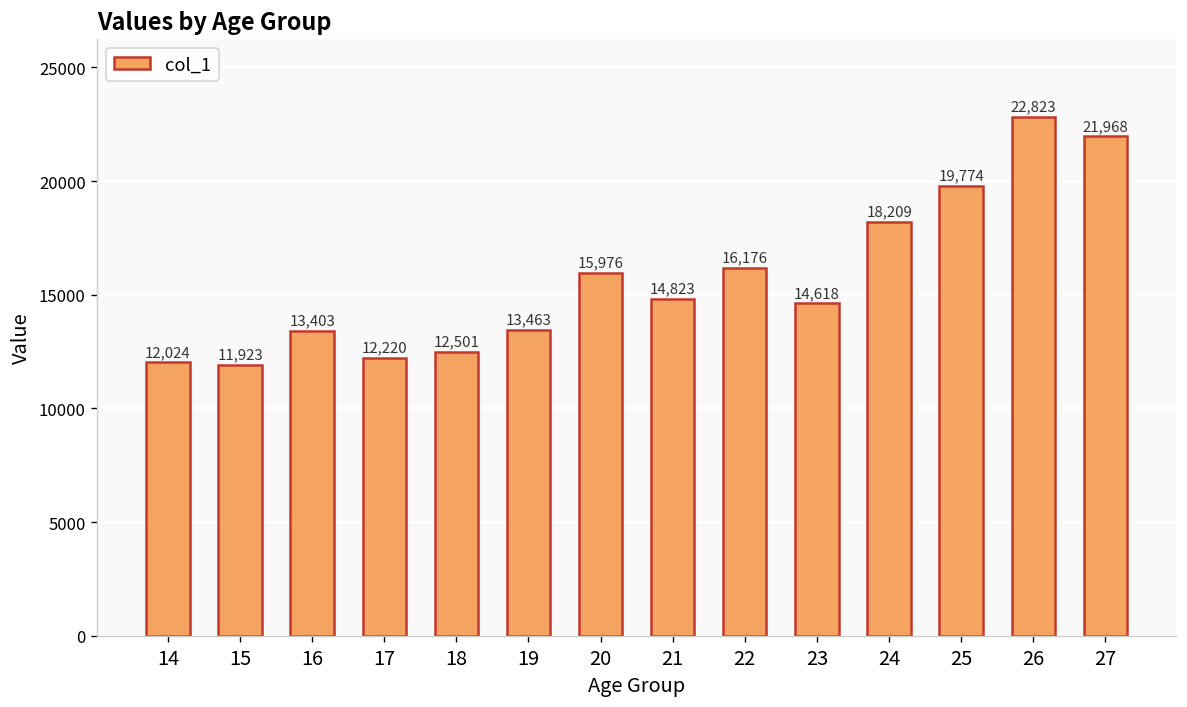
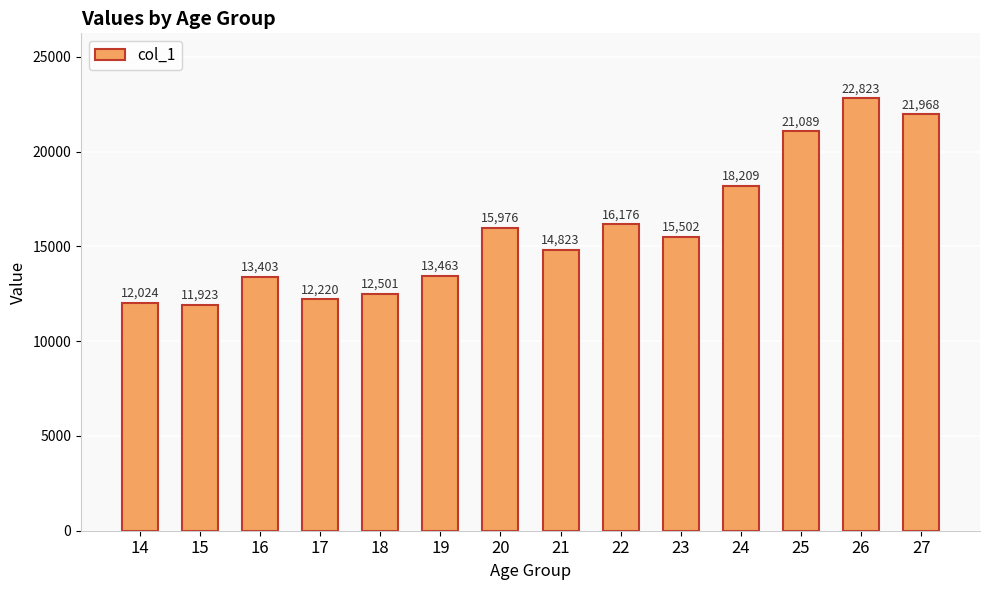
23: 14,618 -> 15,502
25: 19,774 -> 21,089
